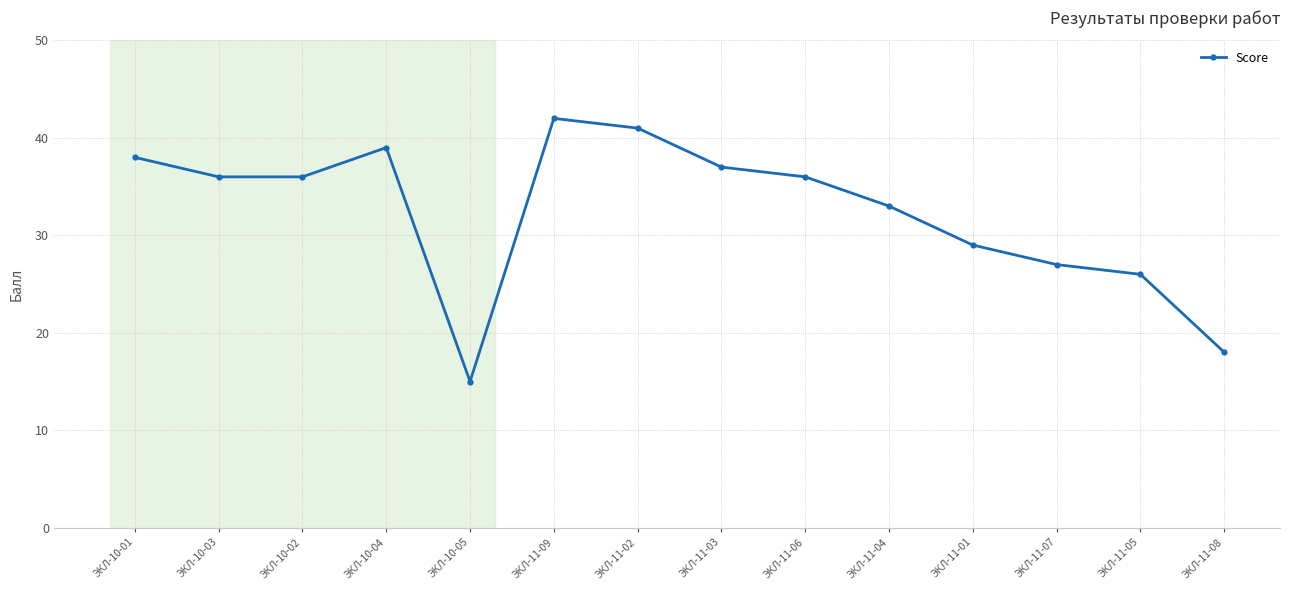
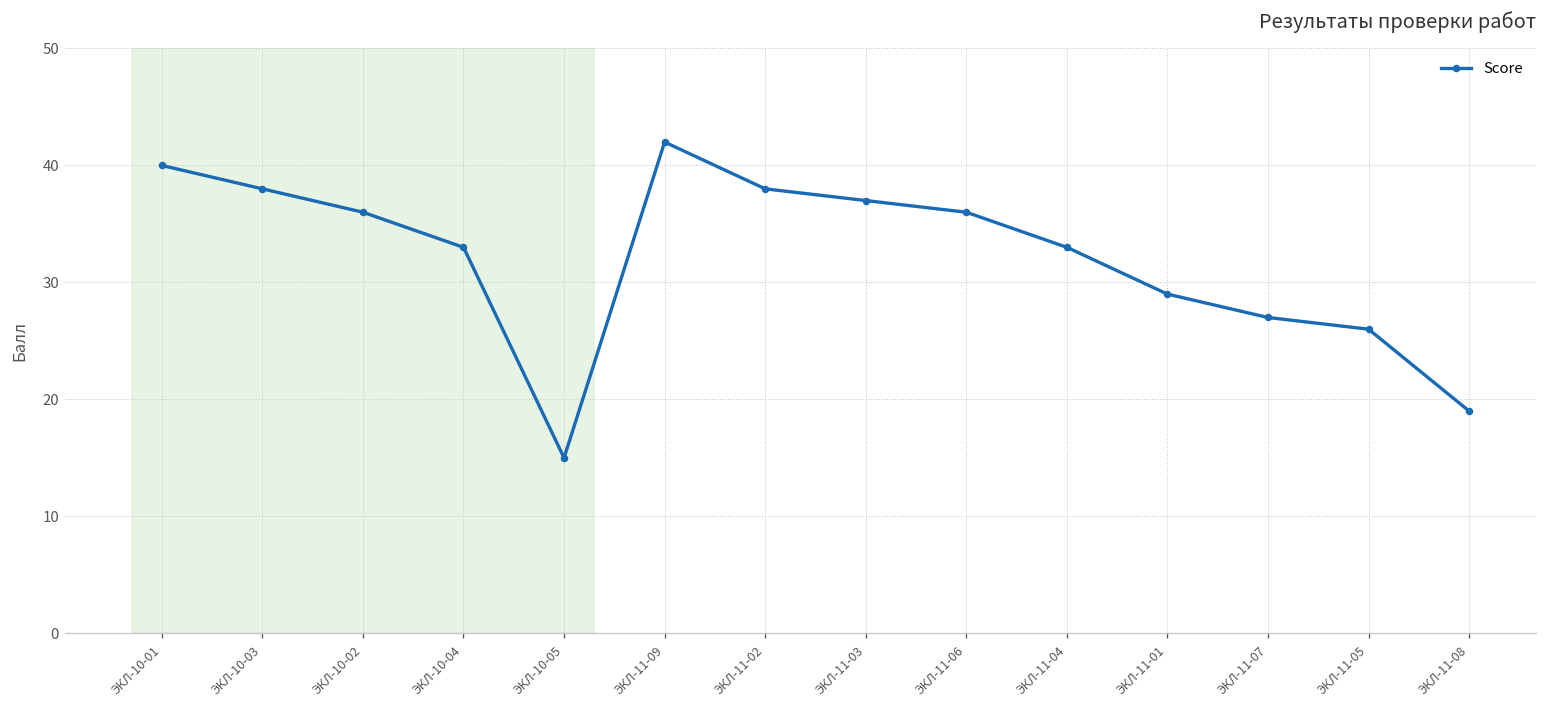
ЭКЛ-10-01: 38 -> 40
ЭКЛ-10-03: 36 -> 38
ЭКЛ-10-04: 39 -> 33
ЭКЛ-11-02: 41 -> 38
ЭКЛ-11-08: 18 -> 19
